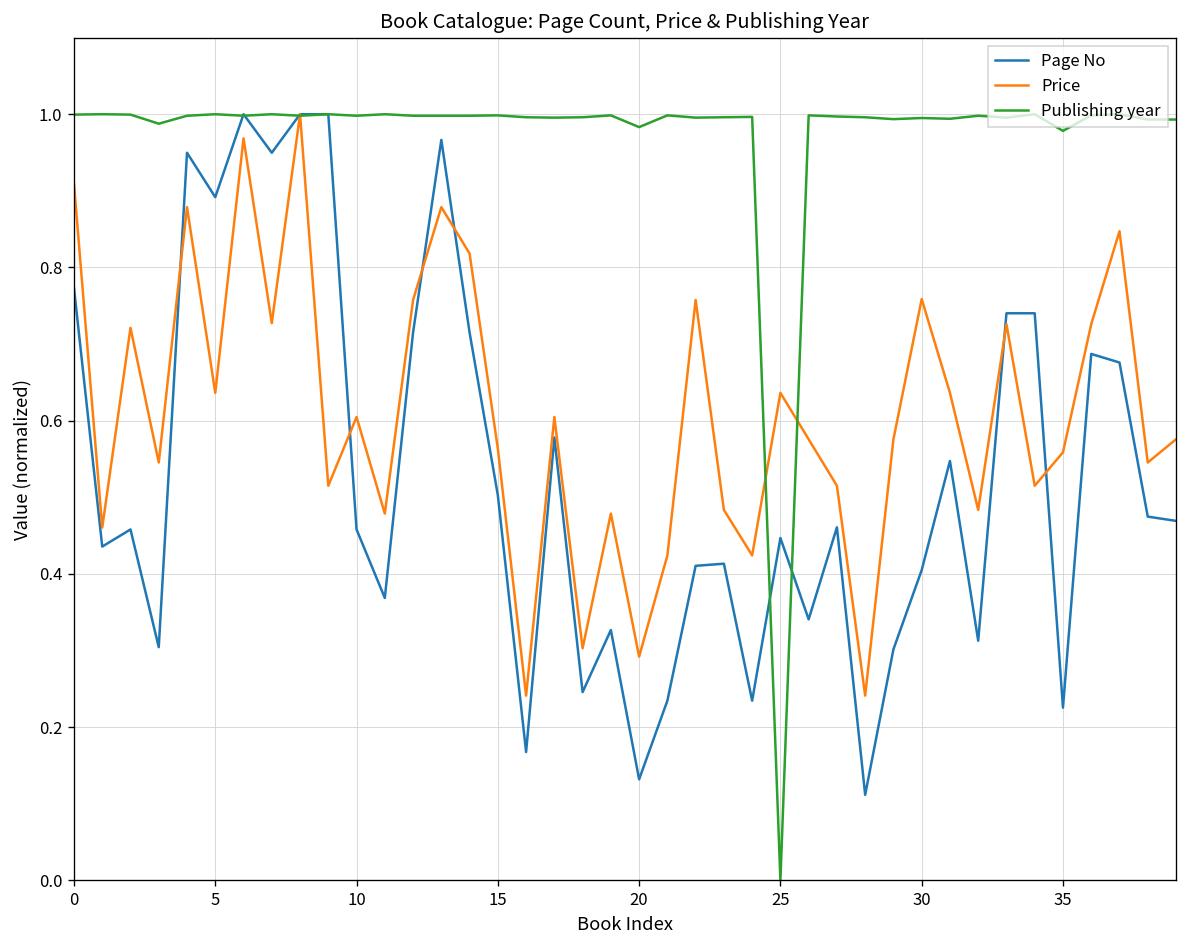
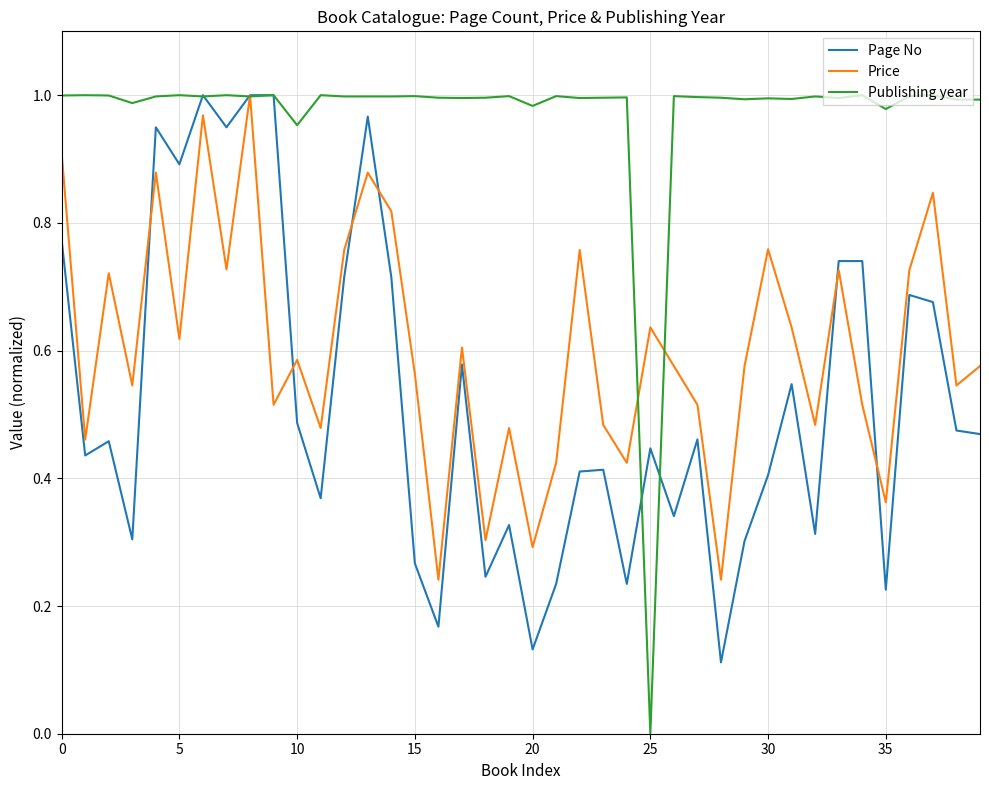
Price, 5: 0.64 -> 0.62
Page No, 10: 0.46 -> 0.49
Price, 10: 0.60 -> 0.59
Publishing year, 10: 1.00 -> 0.95
Page No, 15: 0.50 -> 0.27
Price, 35: 0.56 -> 0.36
